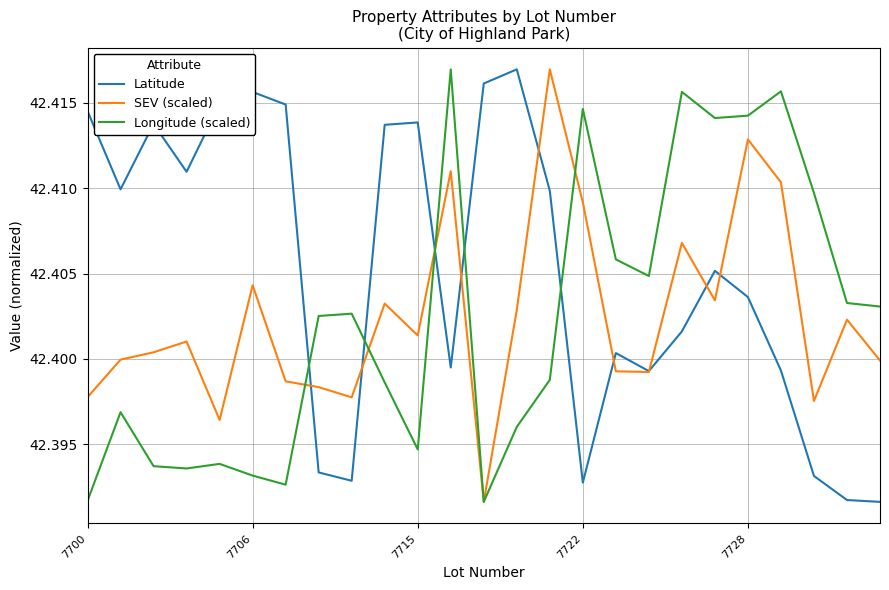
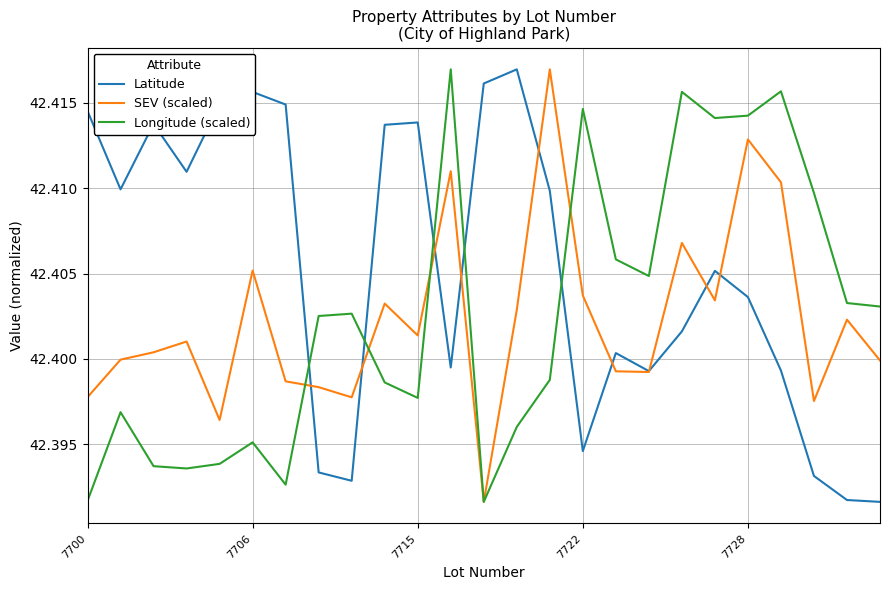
SEV (scaled), 7706: 42.4043 -> 42.4052
Longitude (scaled), 7706: 42.3932 -> 42.3951
Longitude (scaled), 7715: 42.3947 -> 42.3977
Latitude, 7722: 42.3927 -> 42.3946
SEV (scaled), 7722: 42.4092 -> 42.4037
